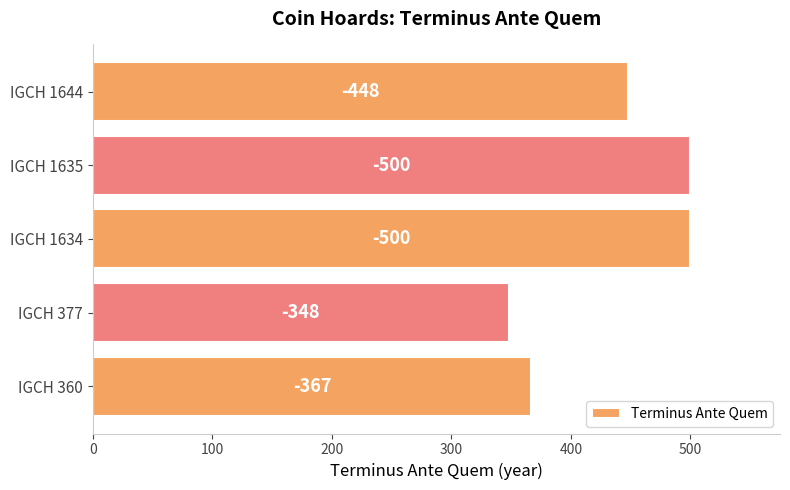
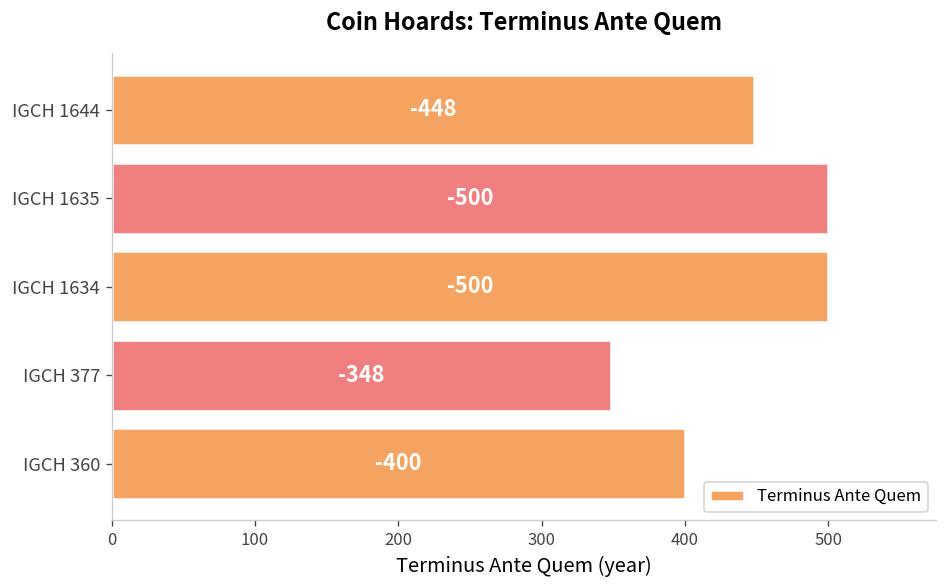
IGCH 360: -367 -> -400
